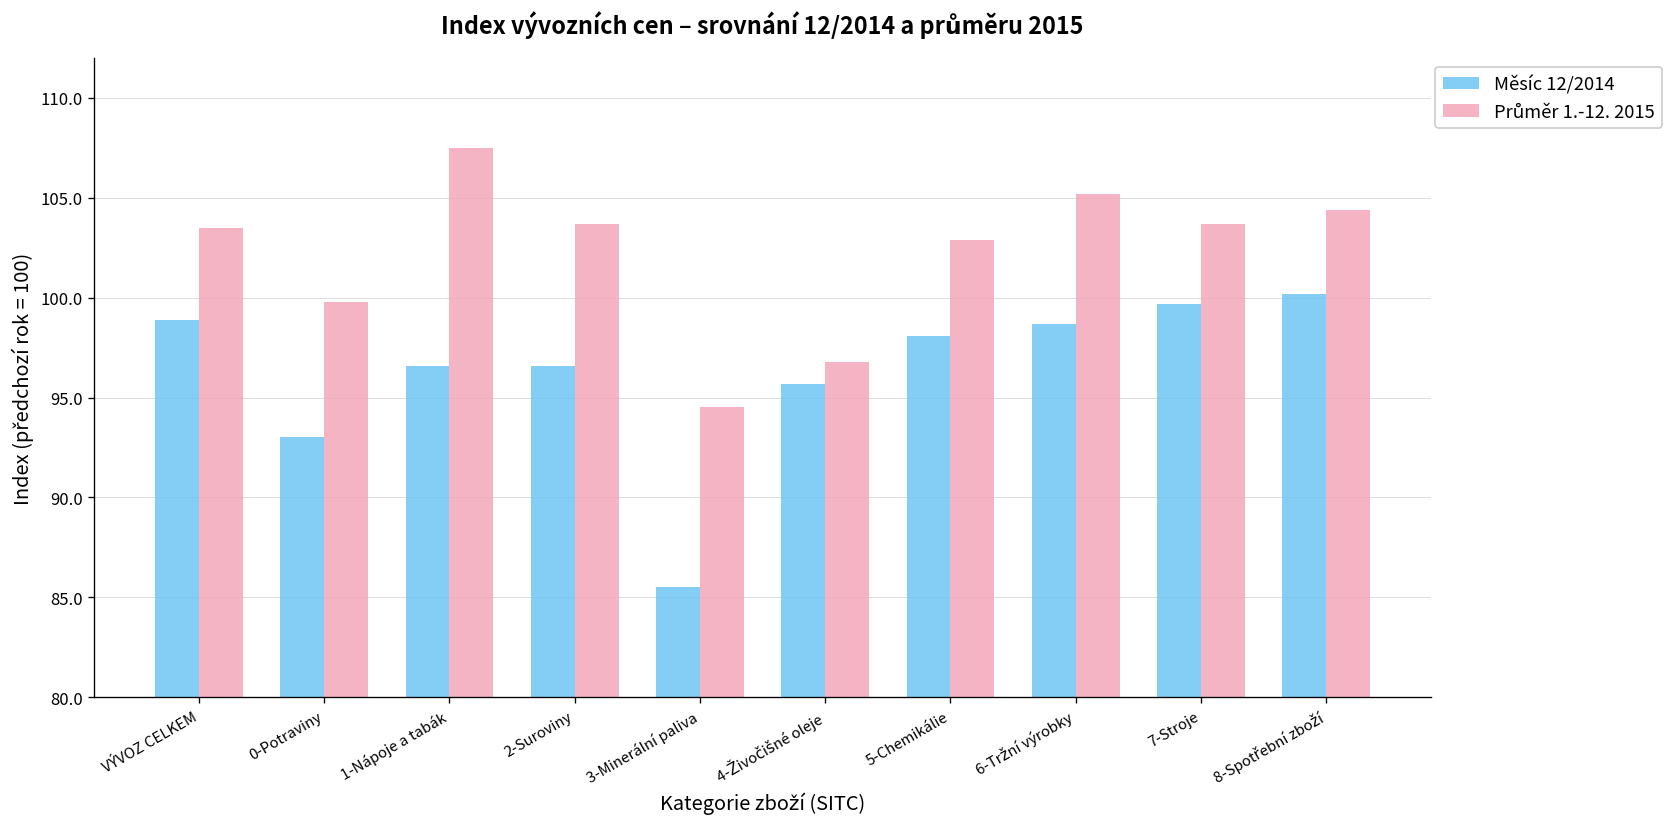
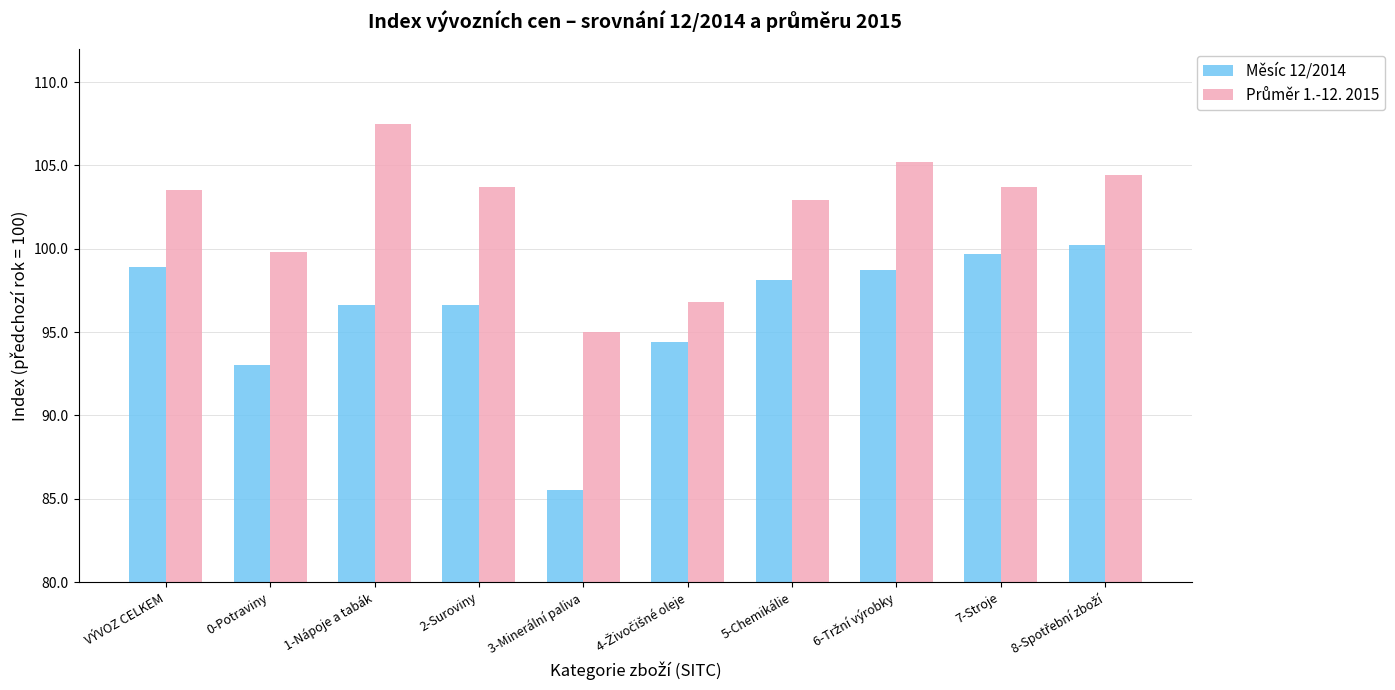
Průměr 1.-12. 2015, 3-Minerální paliva: 94.5 -> 95.0
Měsíc 12/2014, 4-Živočišné oleje: 95.7 -> 94.4
